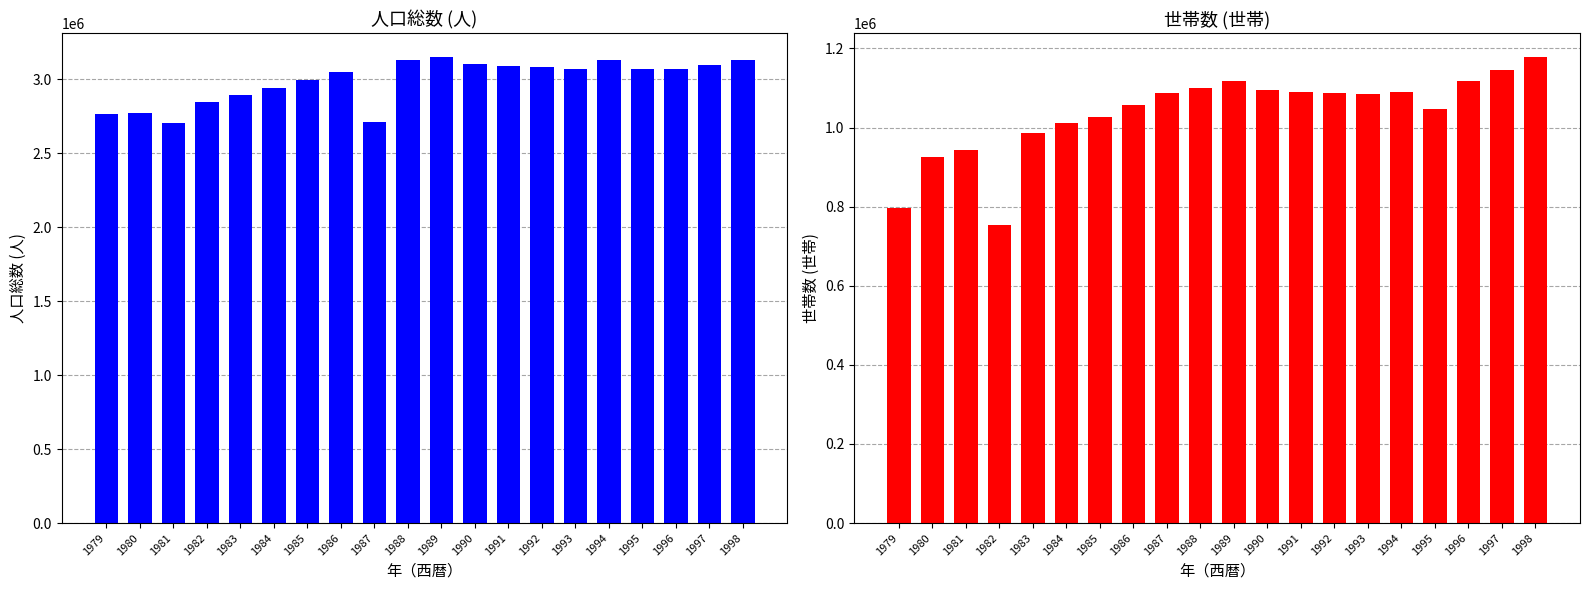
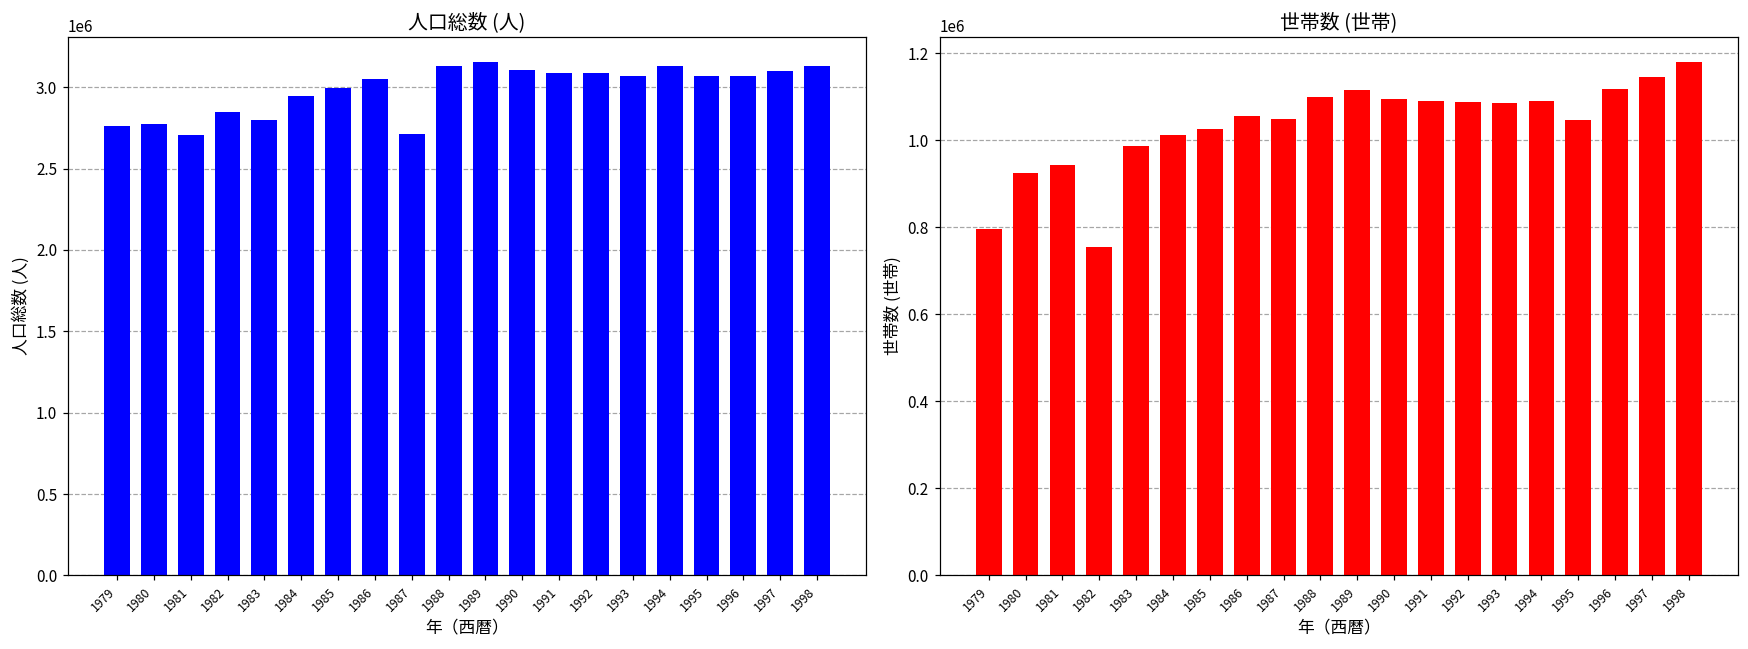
人口総数 (人), 1983: 2890000 -> 2800000
世帯数 (世帯), 1987: 1090000 -> 1050000
